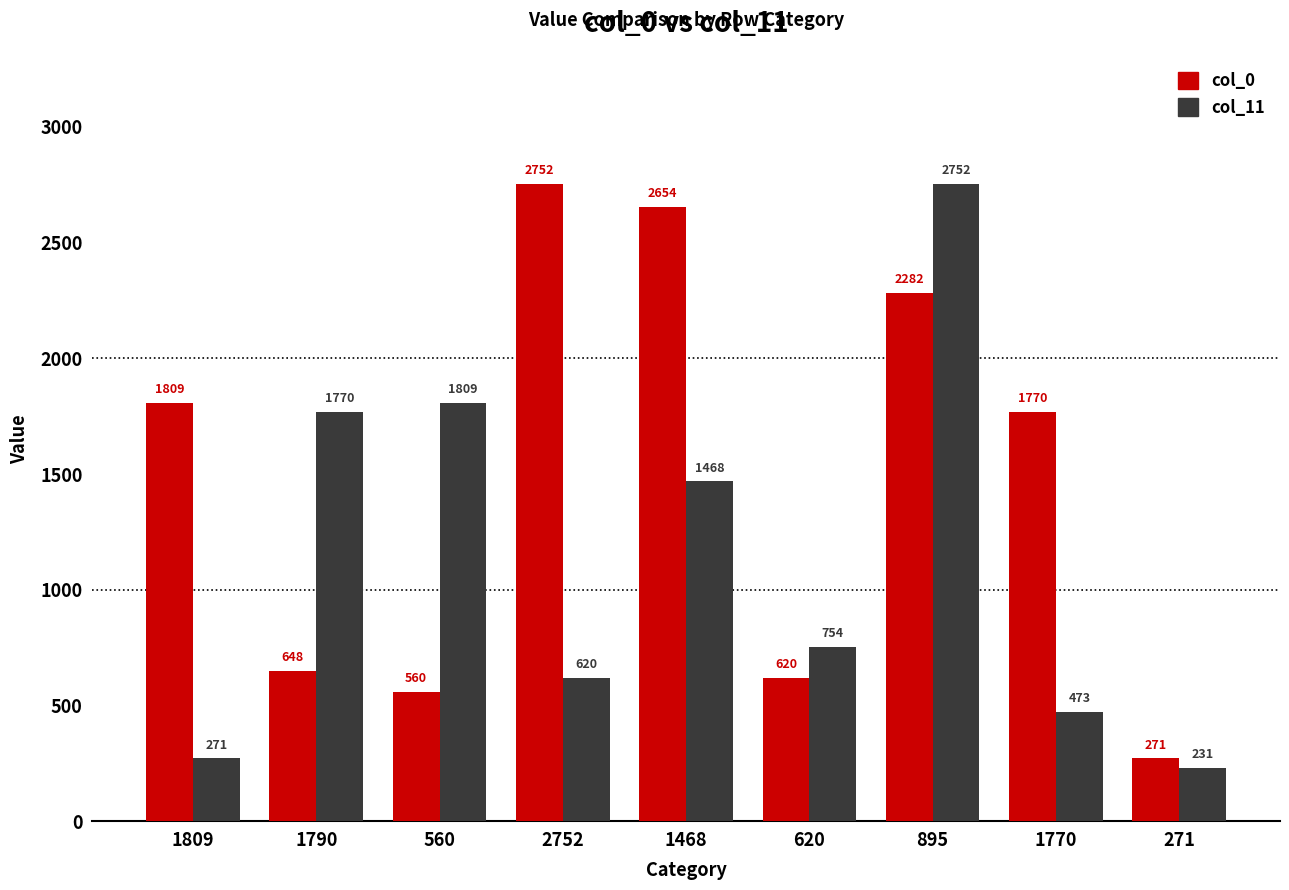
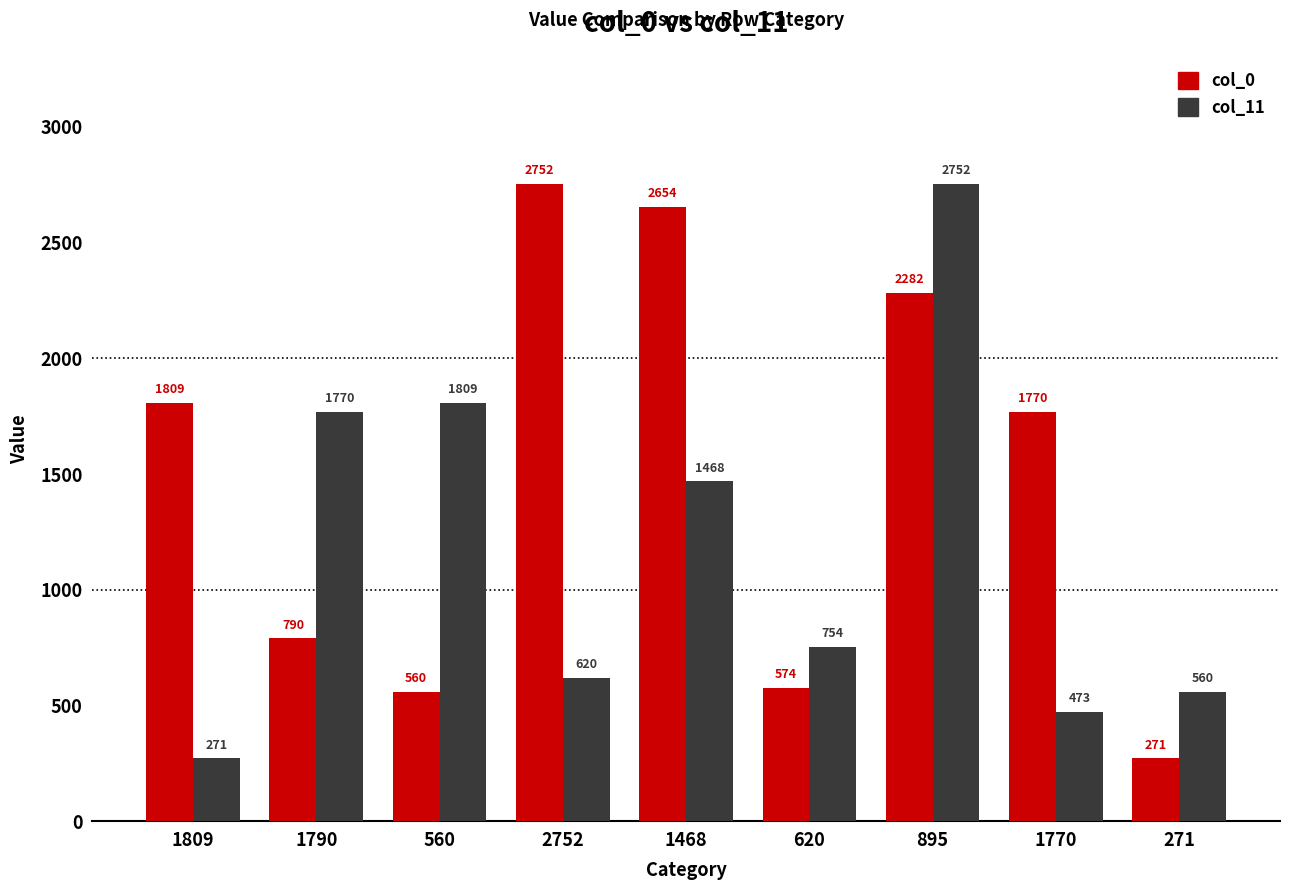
col_0, 1790: 648 -> 790
col_0, 620: 620 -> 574
col_11, 271: 231 -> 560
